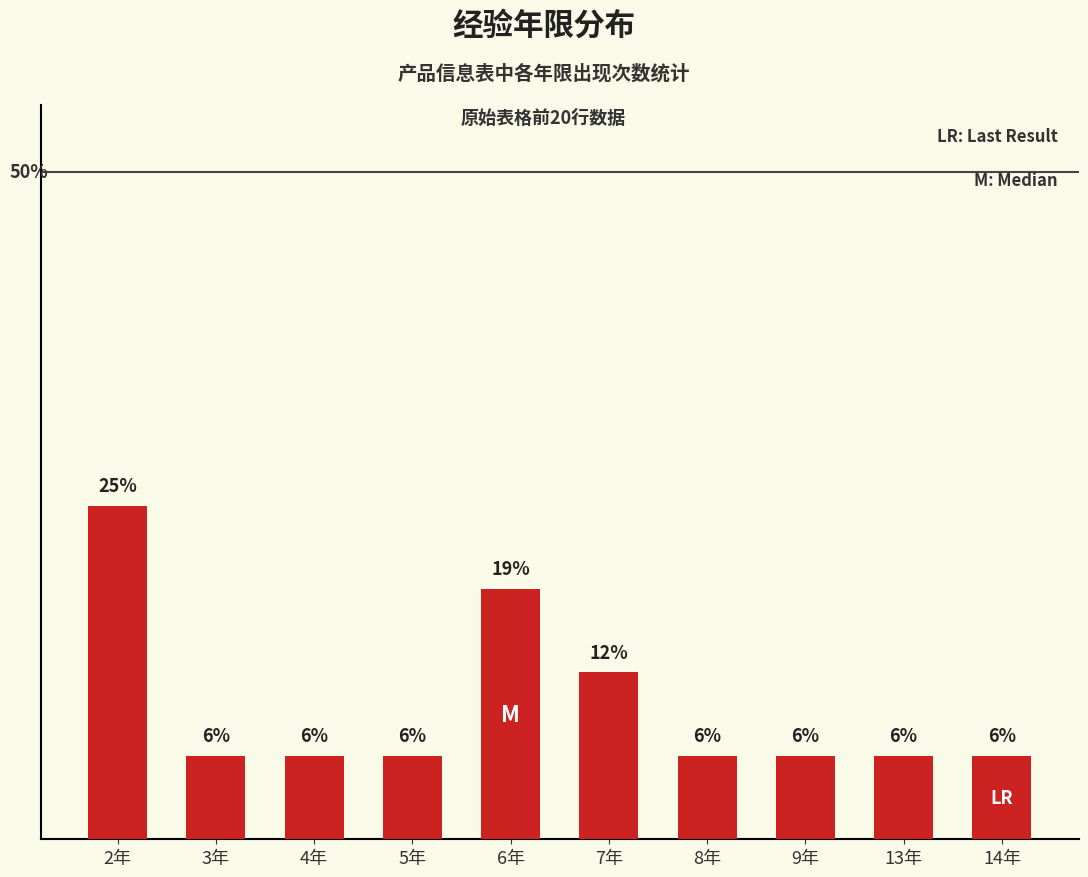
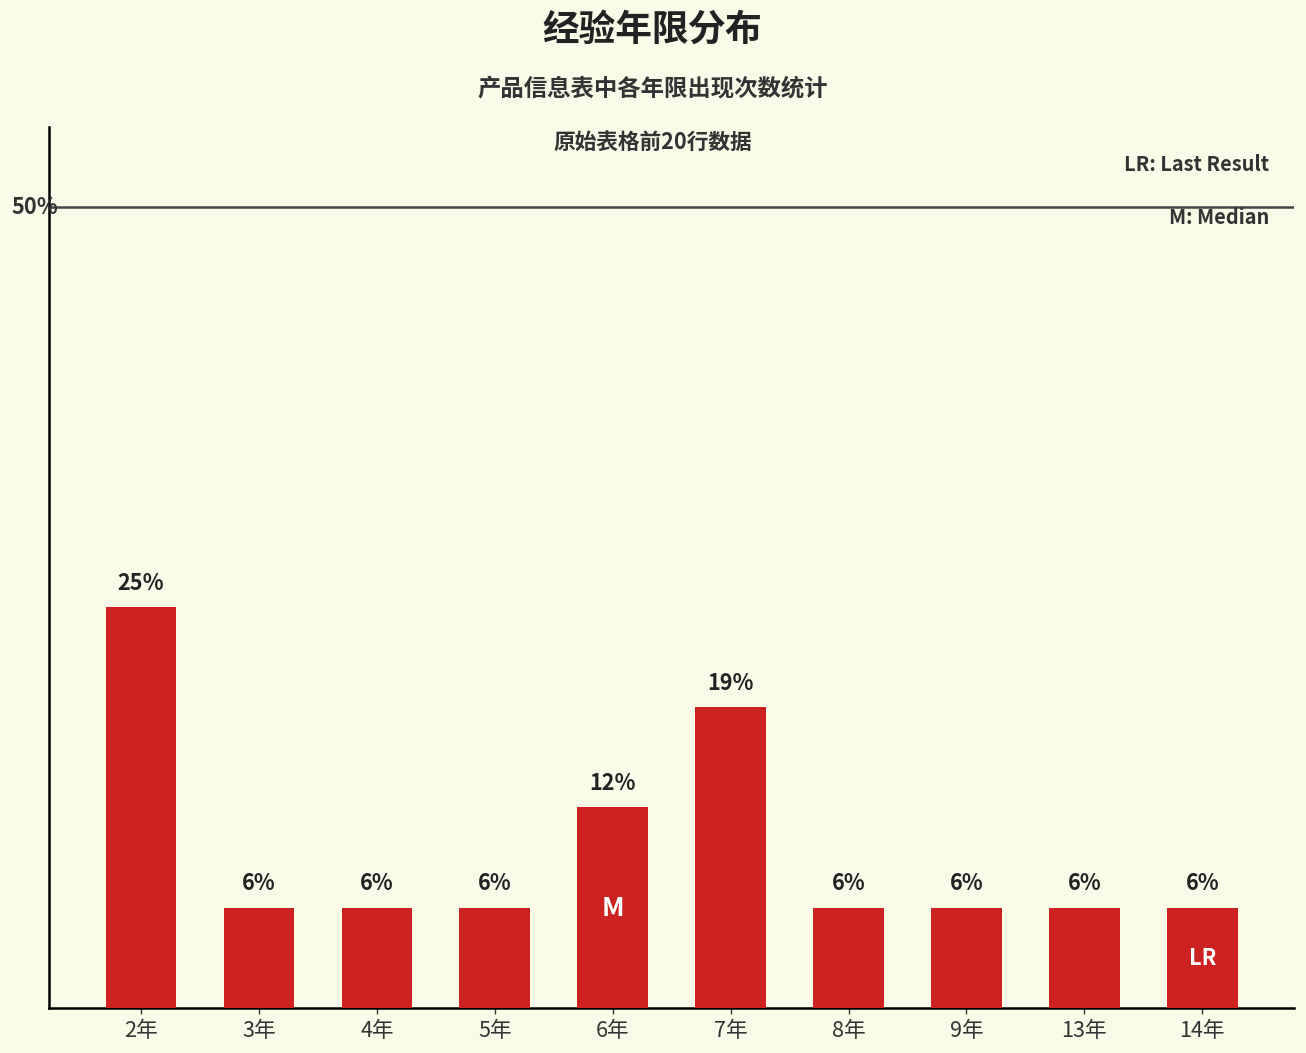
6年: 19% -> 12%
7年: 12% -> 19%
